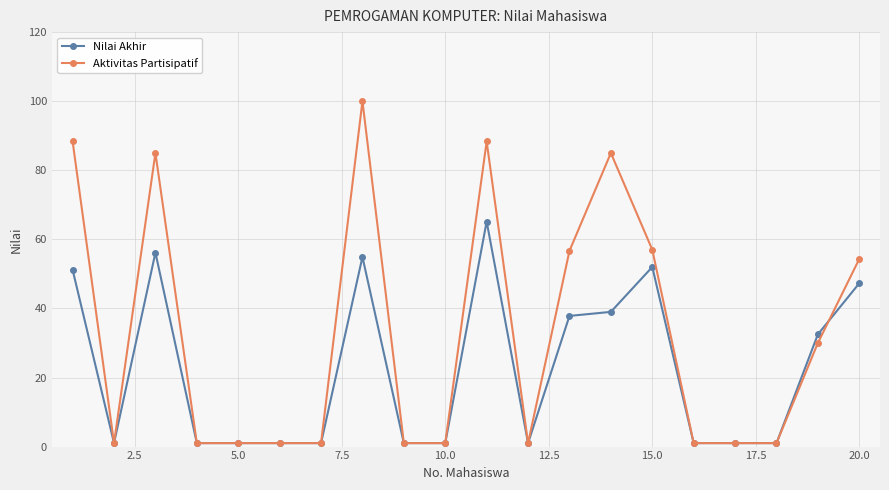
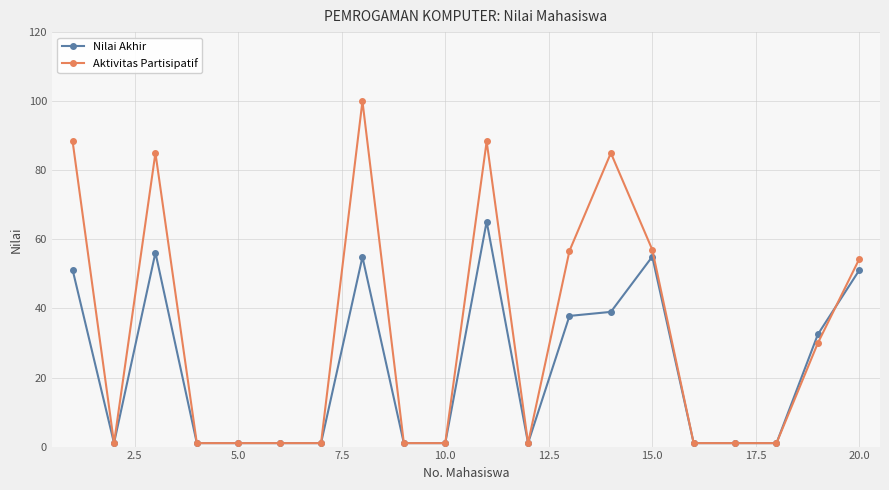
Nilai Akhir, 15.0: 52 -> 55
Nilai Akhir, 20.0: 47 -> 51
